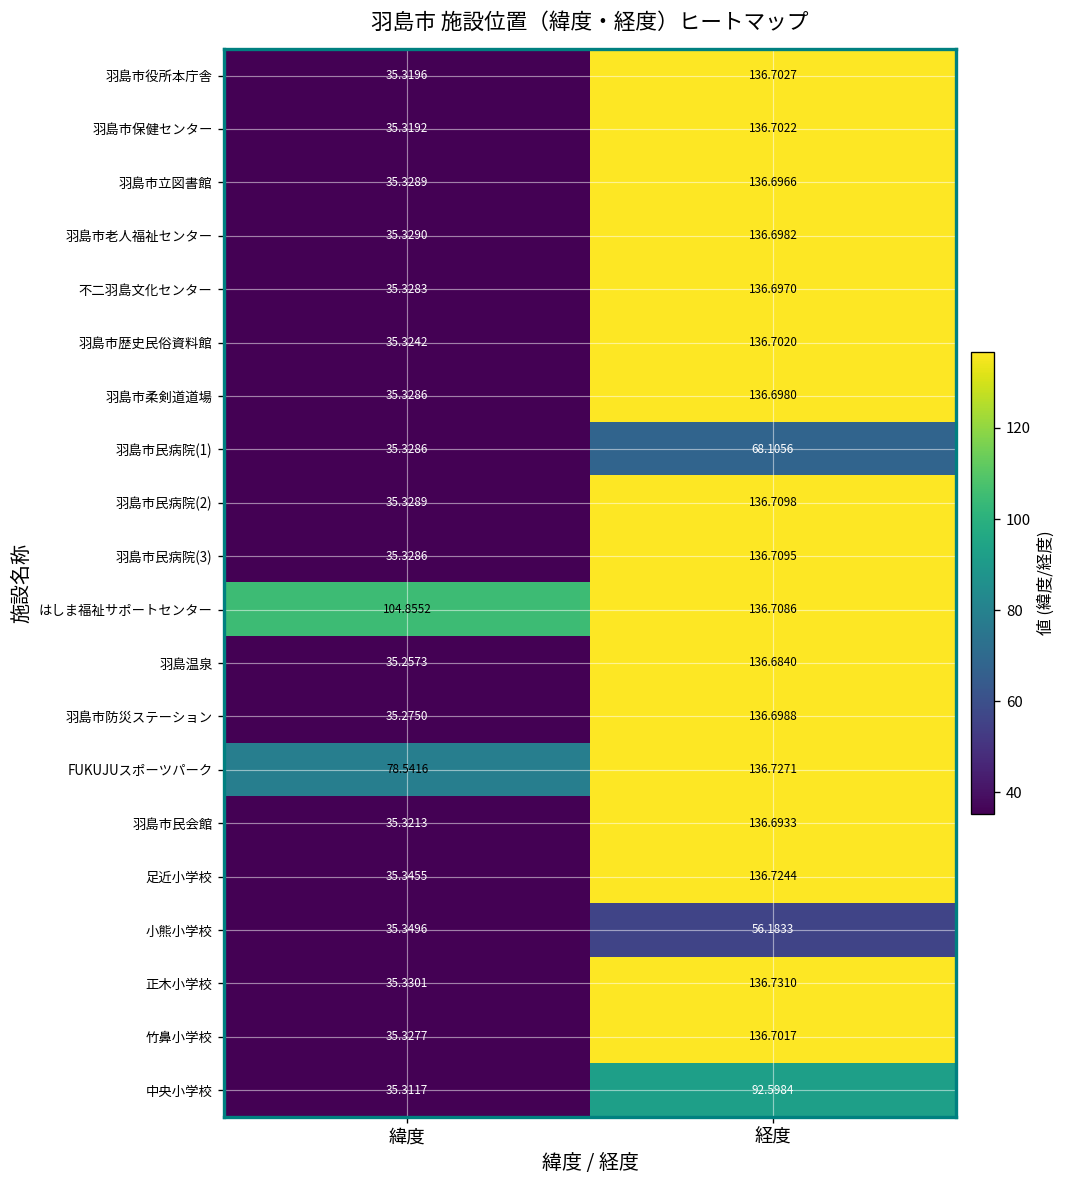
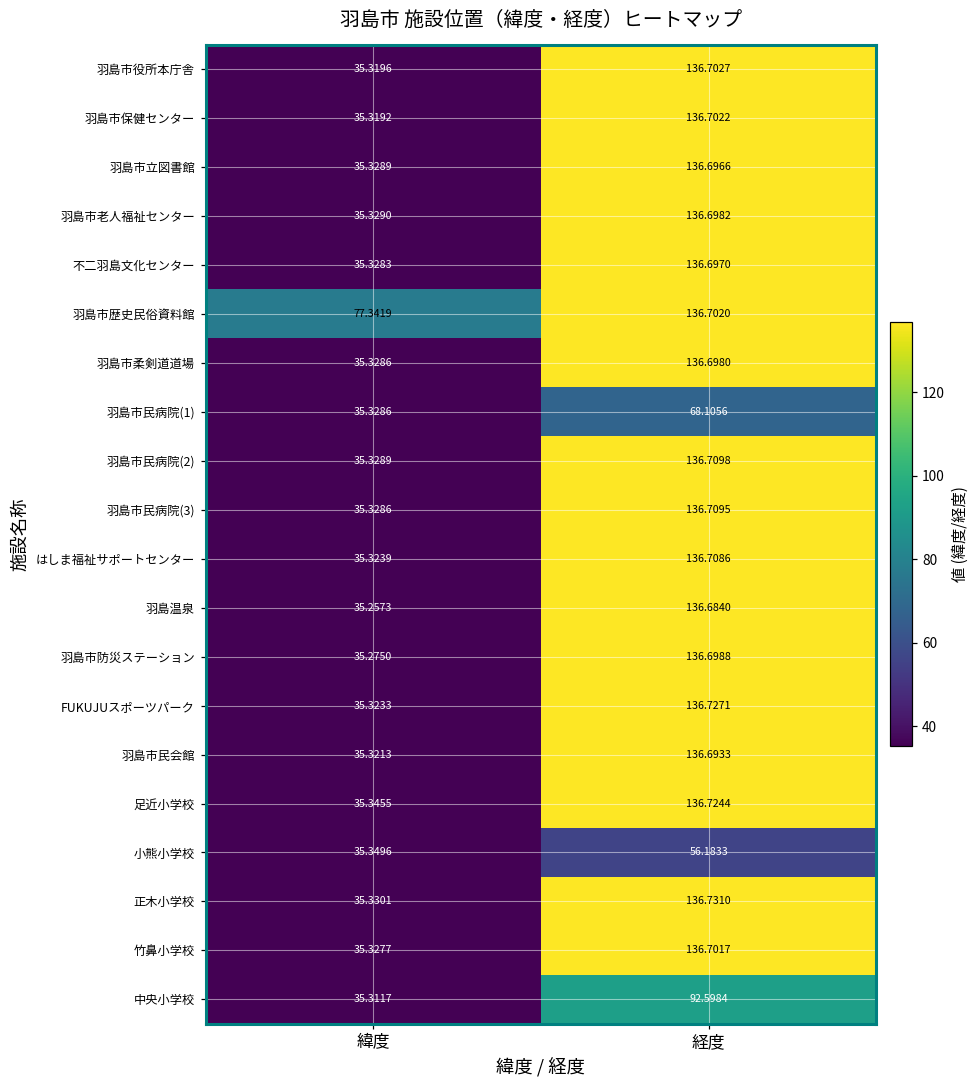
羽島市歴史民俗資料館, 緯度: 35.3242 -> 77.3419
はしま福祉サポートセンター, 緯度: 104.8552 -> 35.3239
FUKUJUスポーツパーク, 緯度: 78.5416 -> 35.3233
